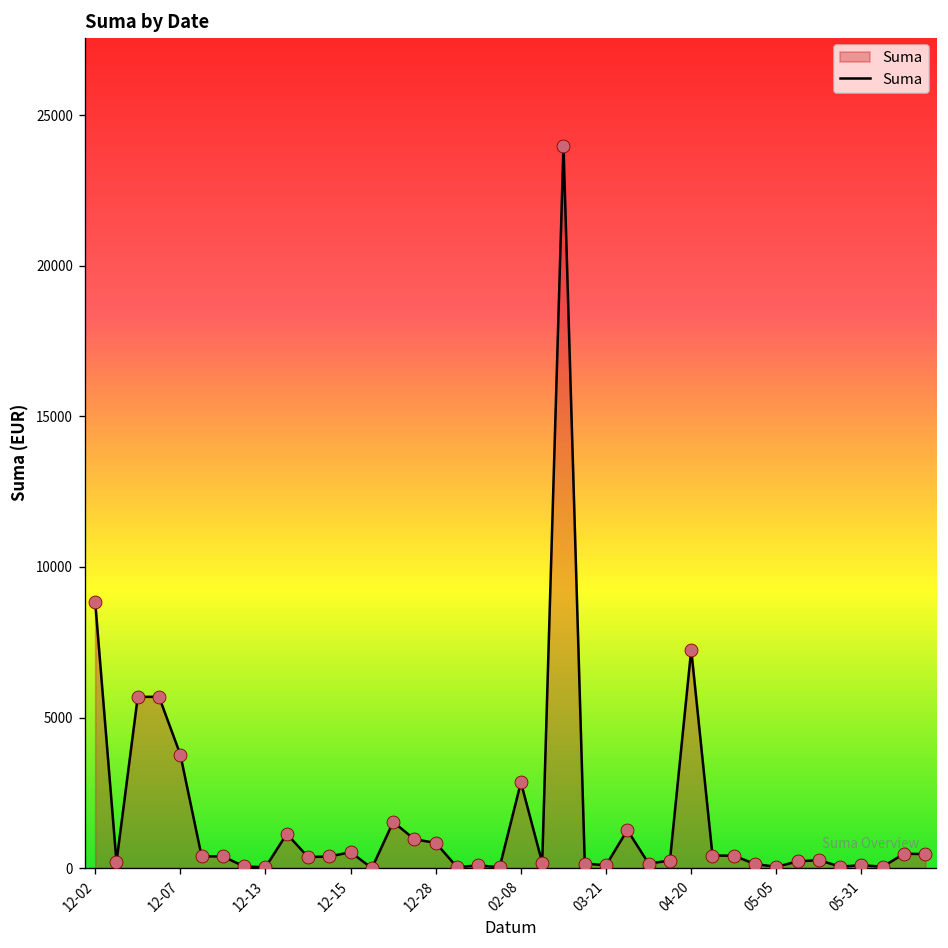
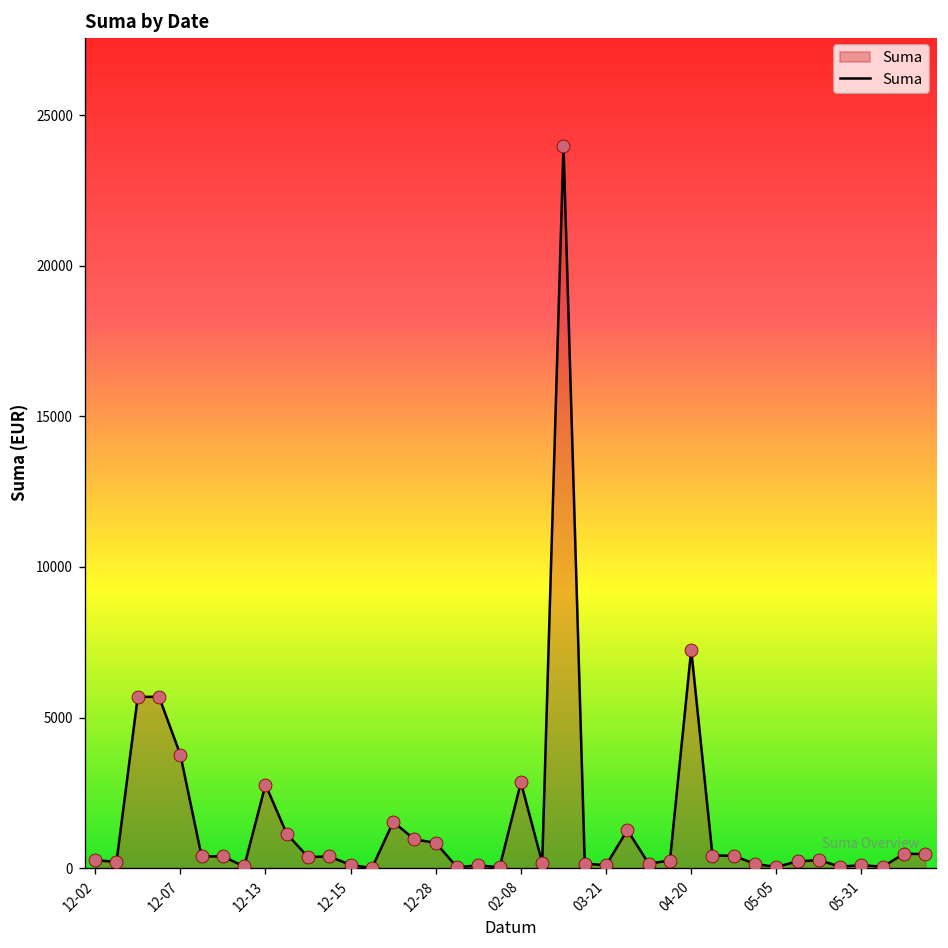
12-02: 8800 -> 300
12-13: 0 -> 2800
12-15: 500 -> 100
